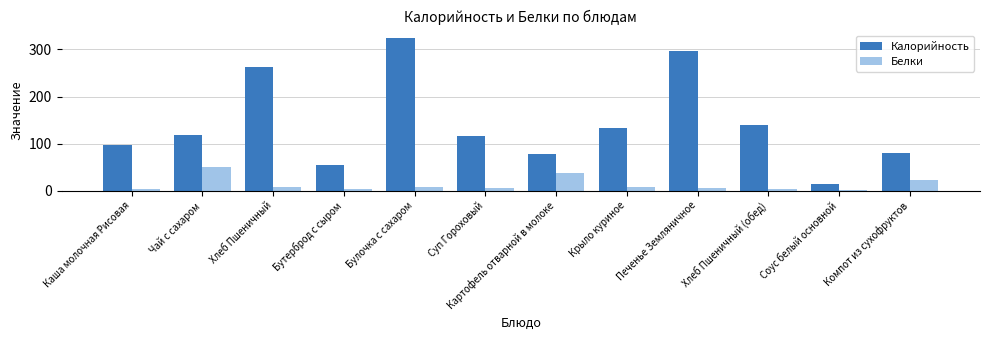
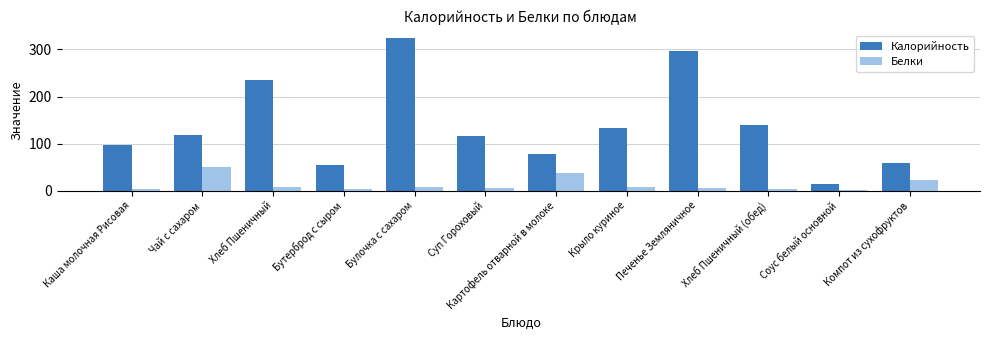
Калорийность, Хлеб Пшеничный: 260 -> 230
Калорийность, Компот из сухофруктов: 80 -> 60
